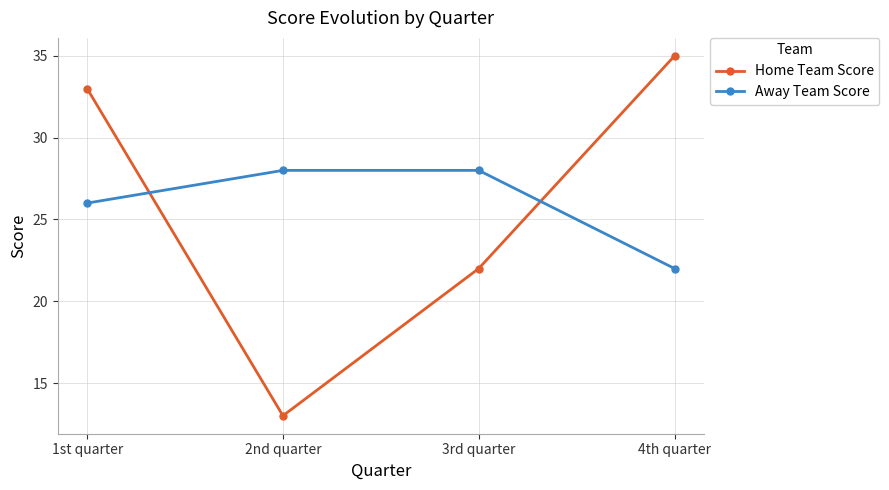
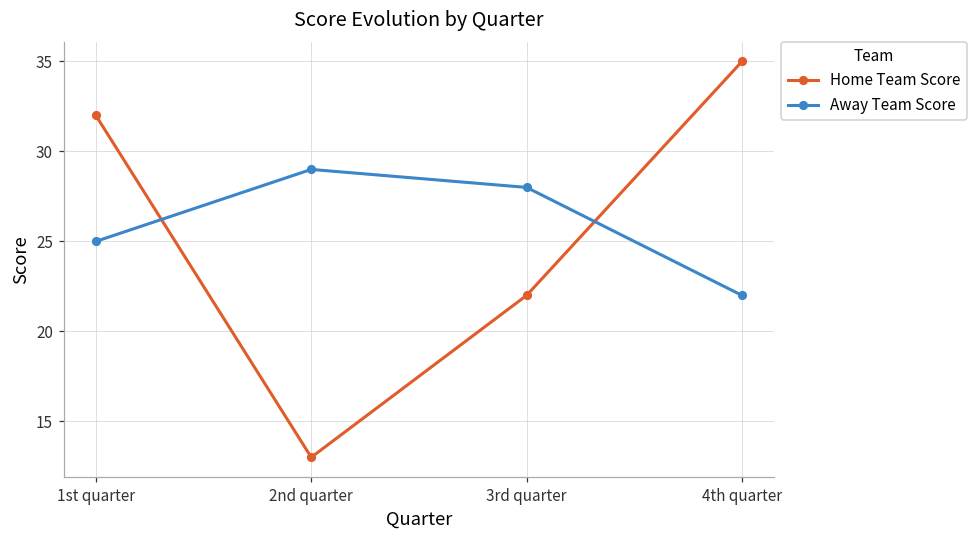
Home Team Score, 1st quarter: 33 -> 32
Away Team Score, 1st quarter: 26 -> 25
Away Team Score, 2nd quarter: 28 -> 29
